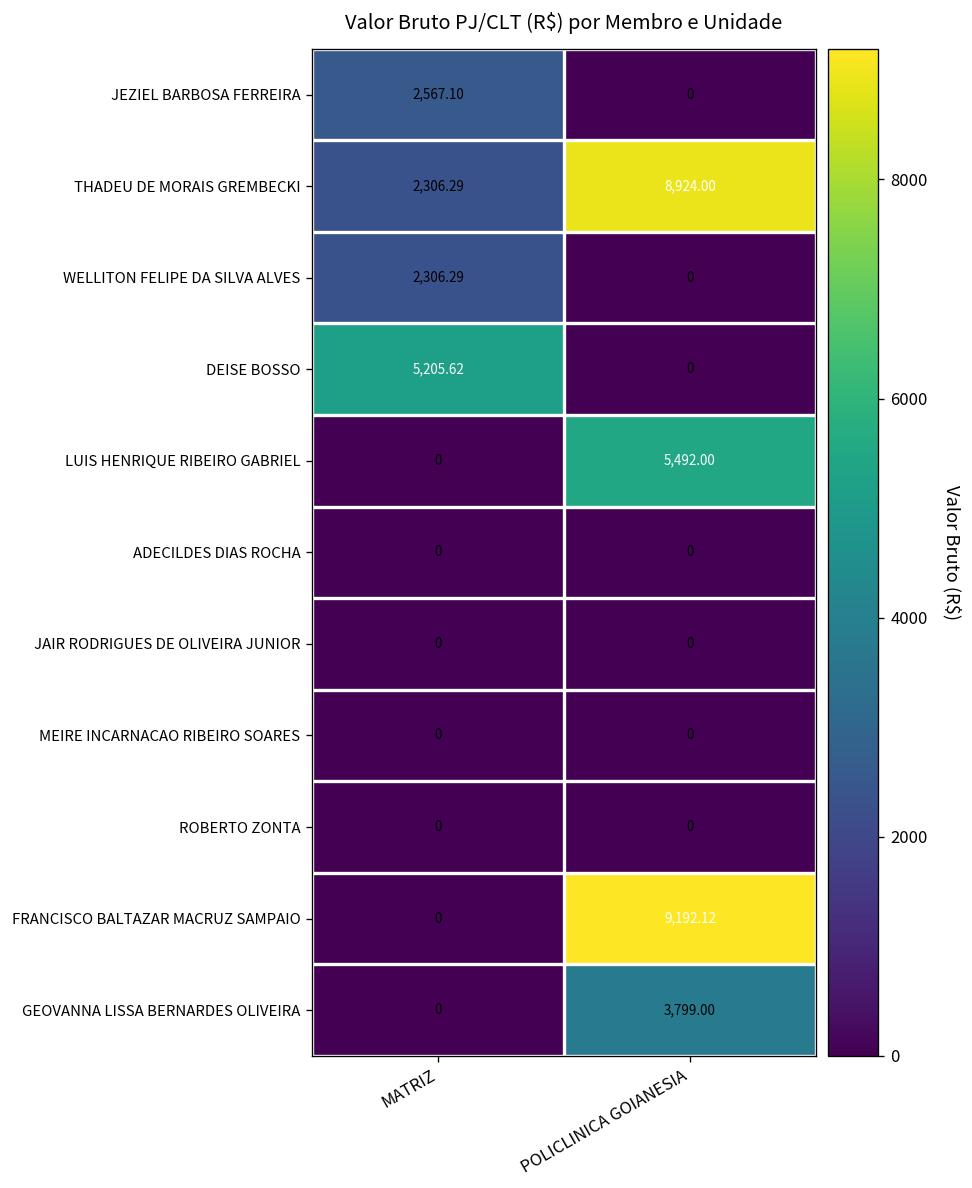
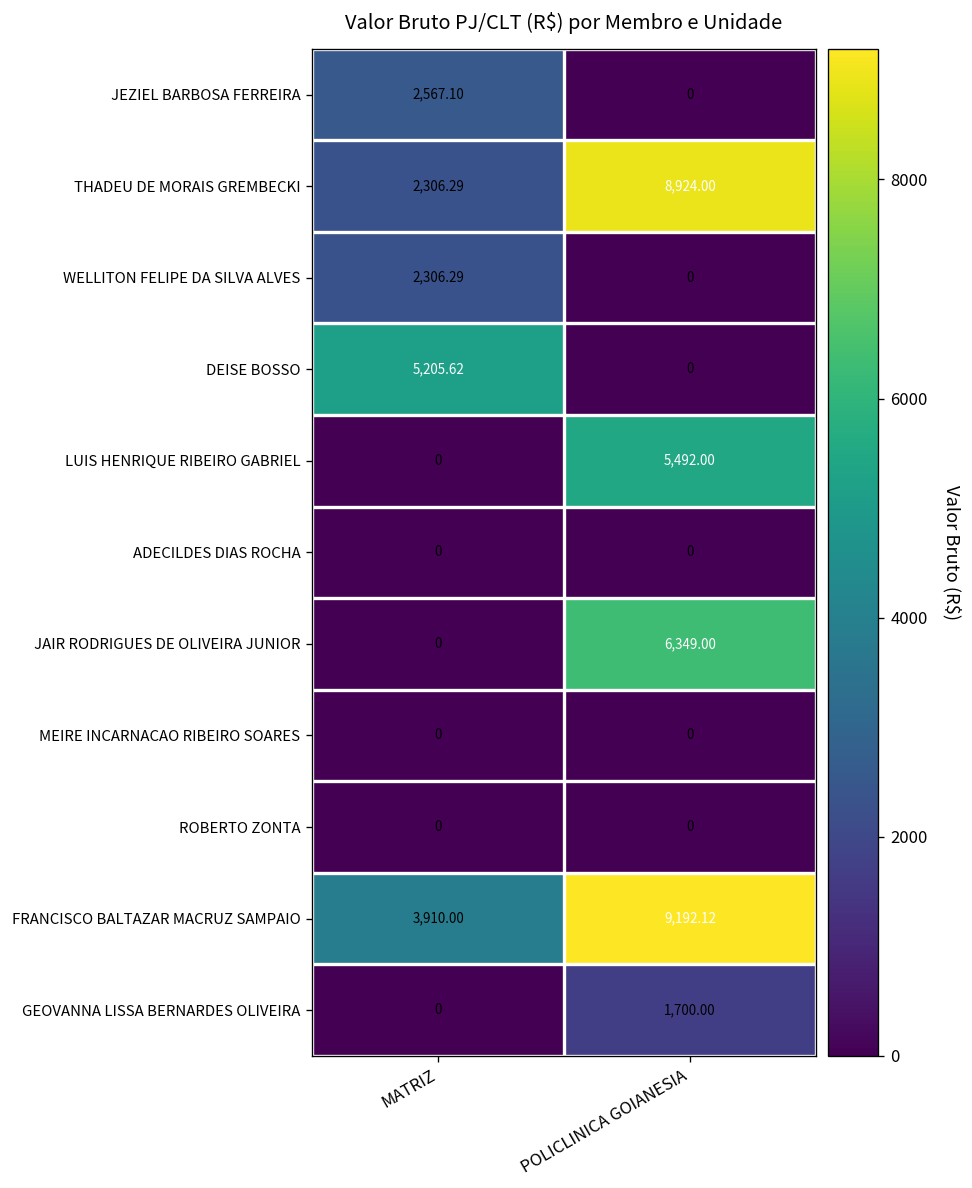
JAIR RODRIGUES DE OLIVEIRA JUNIOR, POLICLINICA GOIANESIA: 0 -> 6,349.00
FRANCISCO BALTAZAR MACRUZ SAMPAIO, MATRIZ: 0 -> 3,910.00
GEOVANNA LISSA BERNARDES OLIVEIRA, POLICLINICA GOIANESIA: 3,799.00 -> 1,700.00
